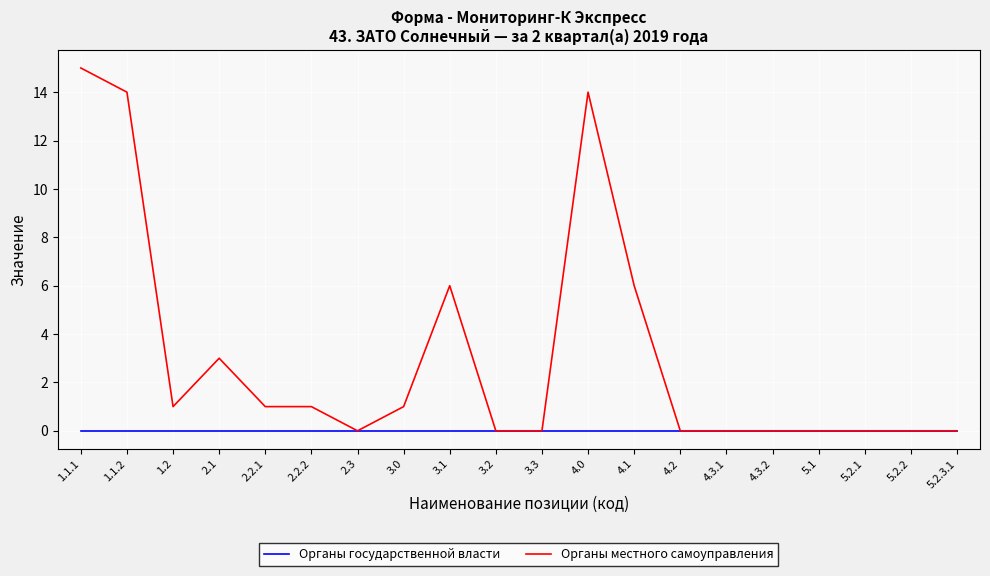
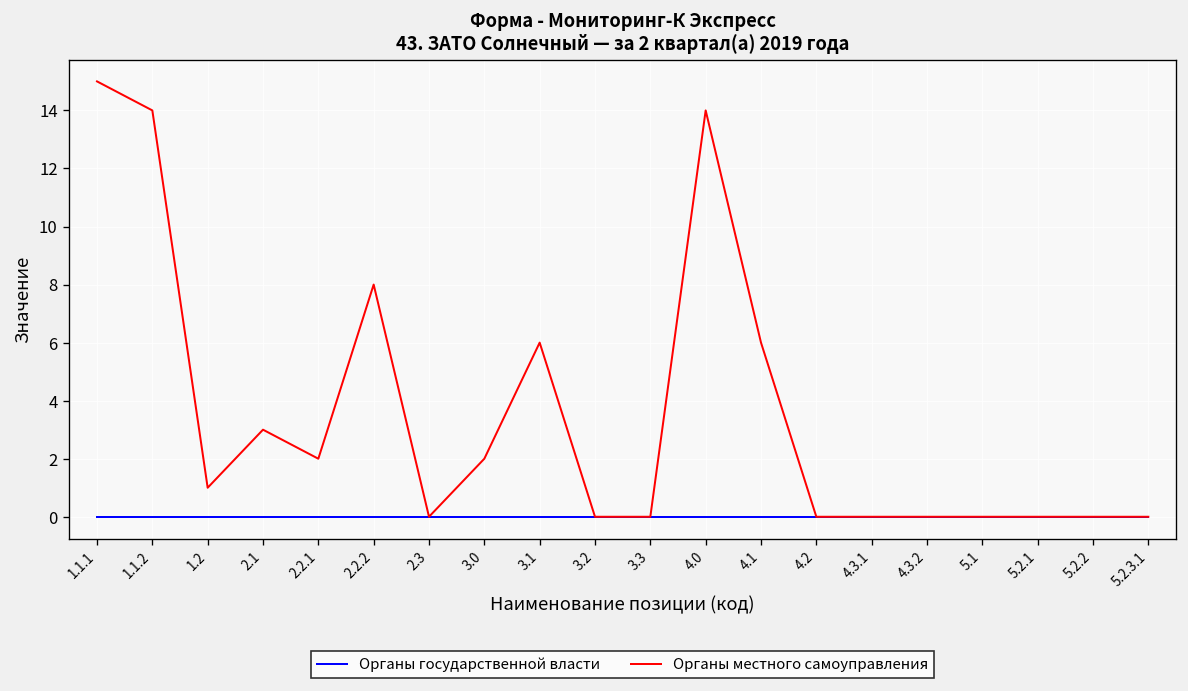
Органы местного самоуправления, 2.2.1: 1 -> 2
Органы местного самоуправления, 2.2.2: 1 -> 8
Органы местного самоуправления, 3.0: 1 -> 2
